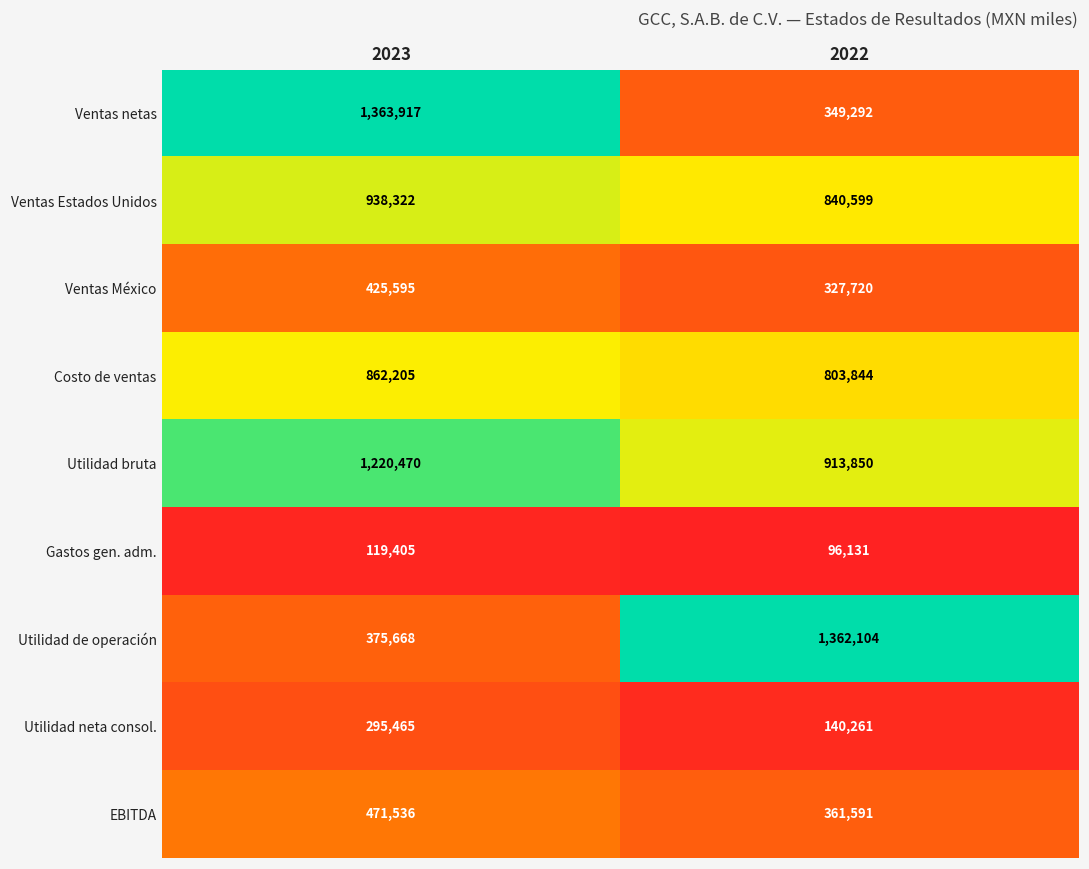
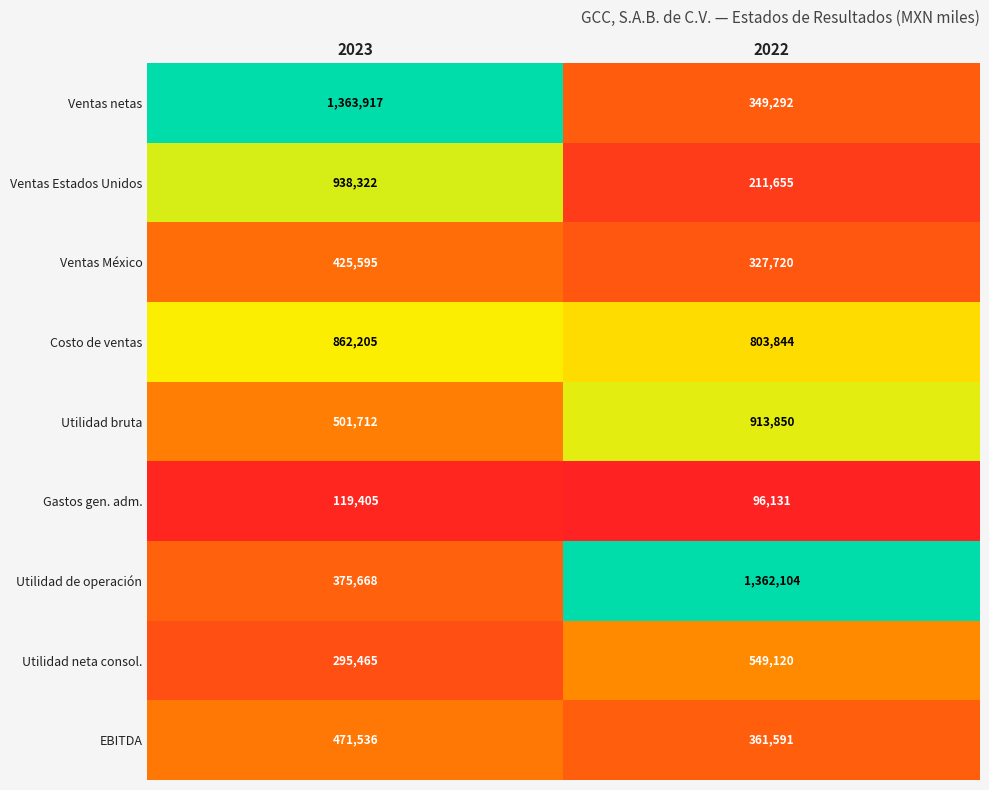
Ventas Estados Unidos, 2022: 840,599 -> 211,655
Utilidad bruta, 2023: 1,220,470 -> 501,712
Utilidad neta consol., 2022: 140,261 -> 549,120
